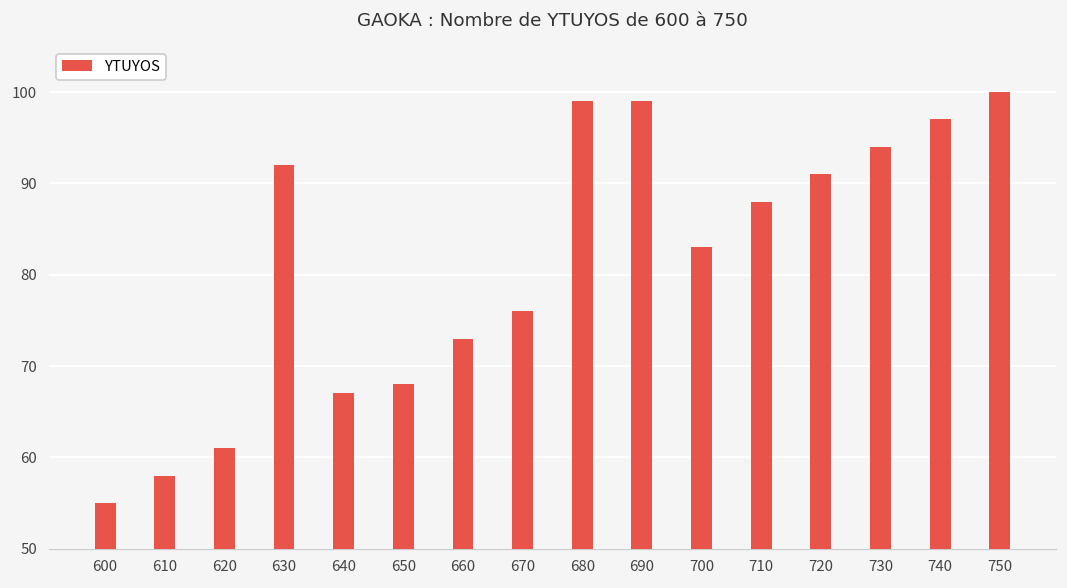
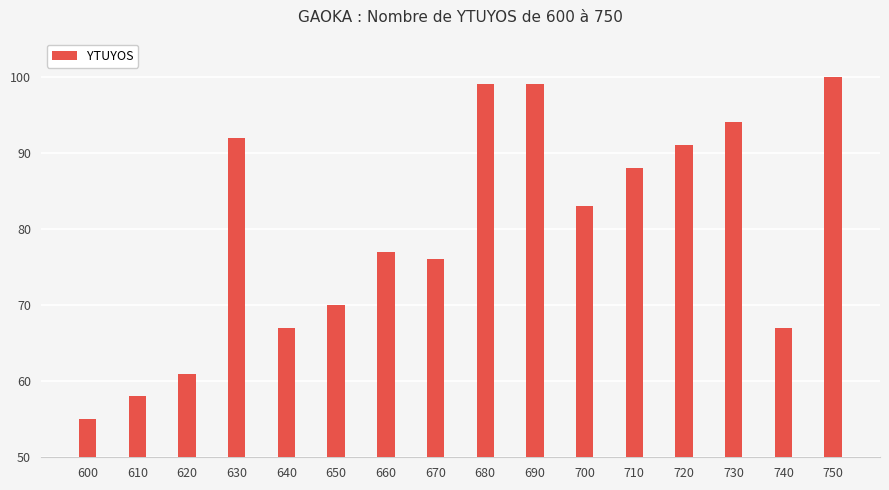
650: 68 -> 70
660: 73 -> 77
740: 97 -> 67
